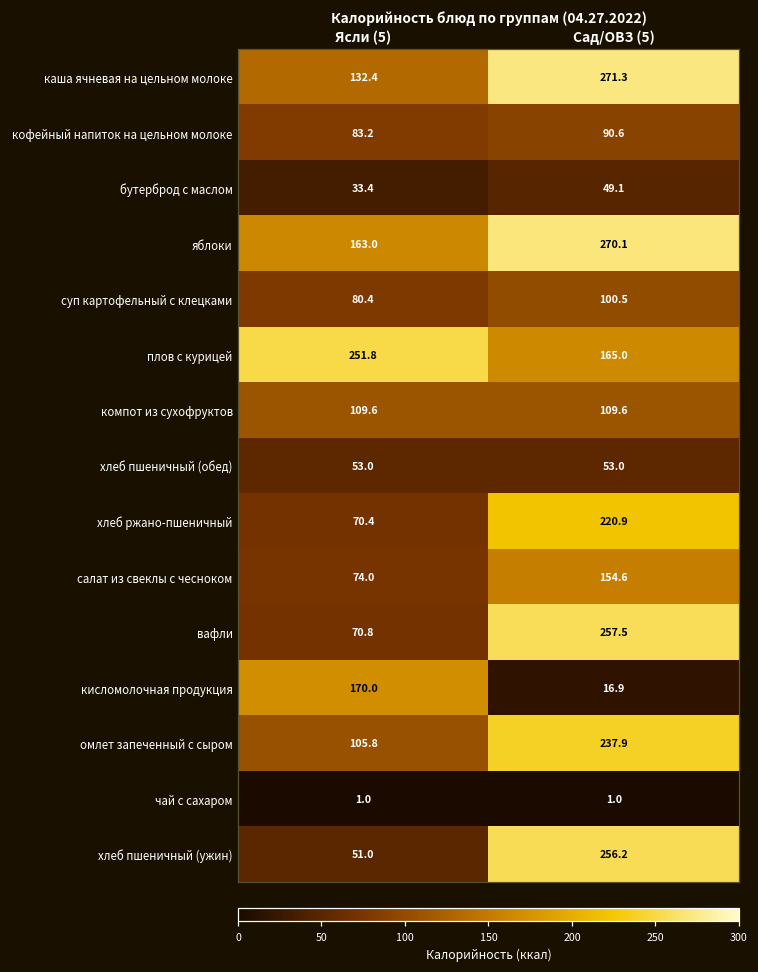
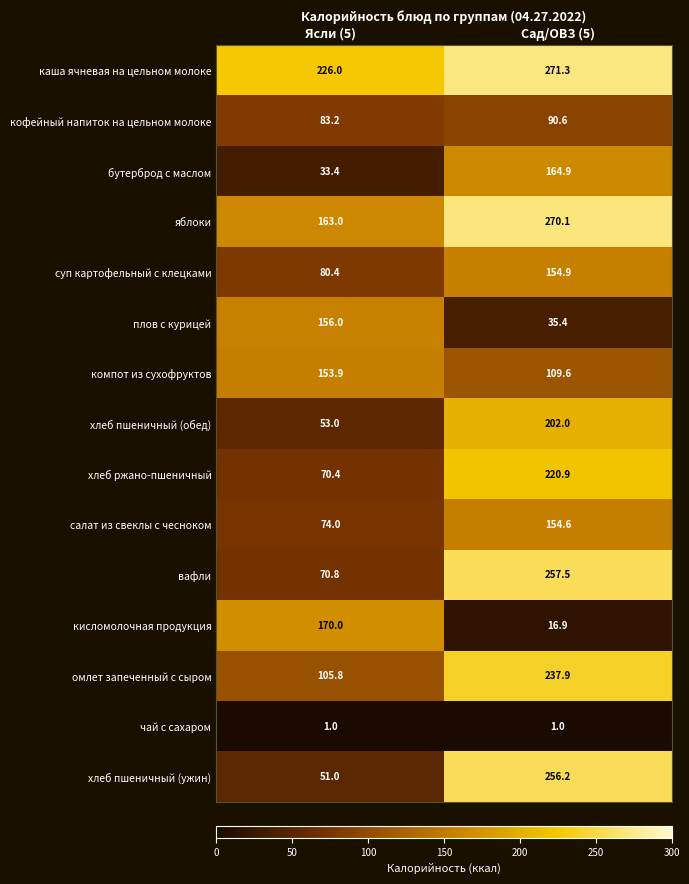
каша ячневая на цельном молоке, Ясли (5): 132.4 -> 226.0
бутерброд с маслом, Сад/ОВЗ (5): 49.1 -> 164.9
суп картофельный с клецками, Сад/ОВЗ (5): 100.5 -> 154.9
плов с курицей, Ясли (5): 251.8 -> 156.0
плов с курицей, Сад/ОВЗ (5): 165.0 -> 35.4
компот из сухофруктов, Ясли (5): 109.6 -> 153.9
хлеб пшеничный (обед), Сад/ОВЗ (5): 53.0 -> 202.0
